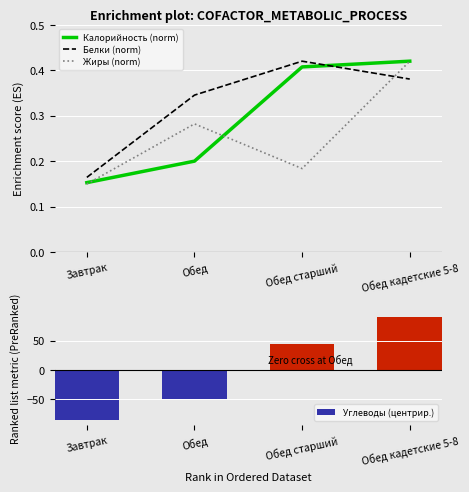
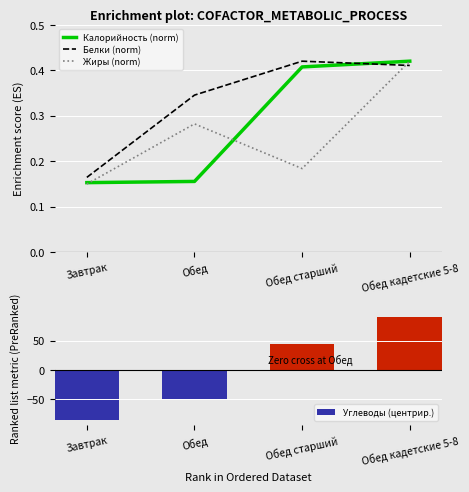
Enrichment plot: COFACTOR_METABOLIC_PROCESS, Калорийность (norm), Обед: 0.20 -> 0.16
Enrichment plot: COFACTOR_METABOLIC_PROCESS, Белки (norm), Обед кадетские 5-8: 0.38 -> 0.41
